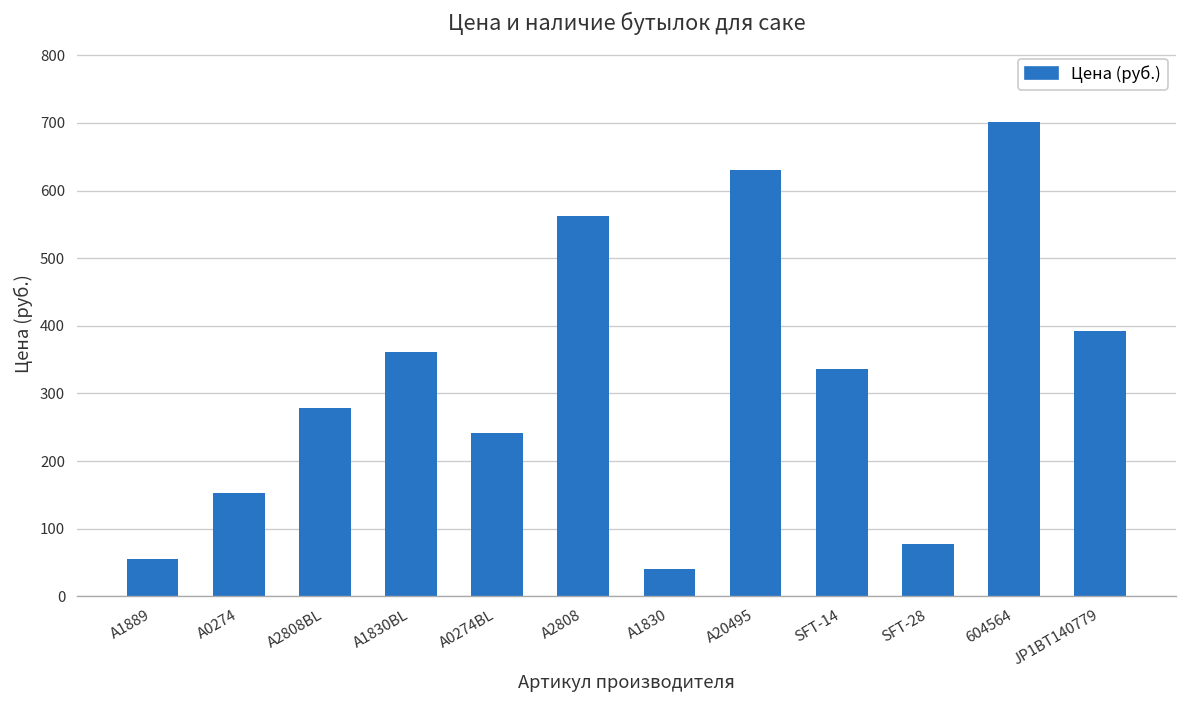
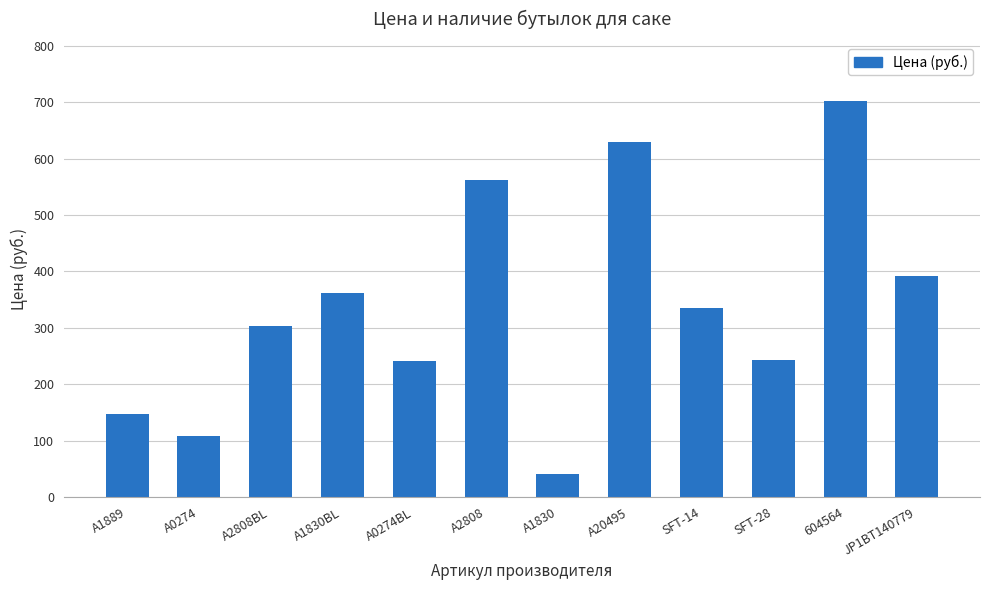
A1889: 60 -> 150
A0274: 150 -> 110
A2808BL: 280 -> 300
SFT-28: 80 -> 240
